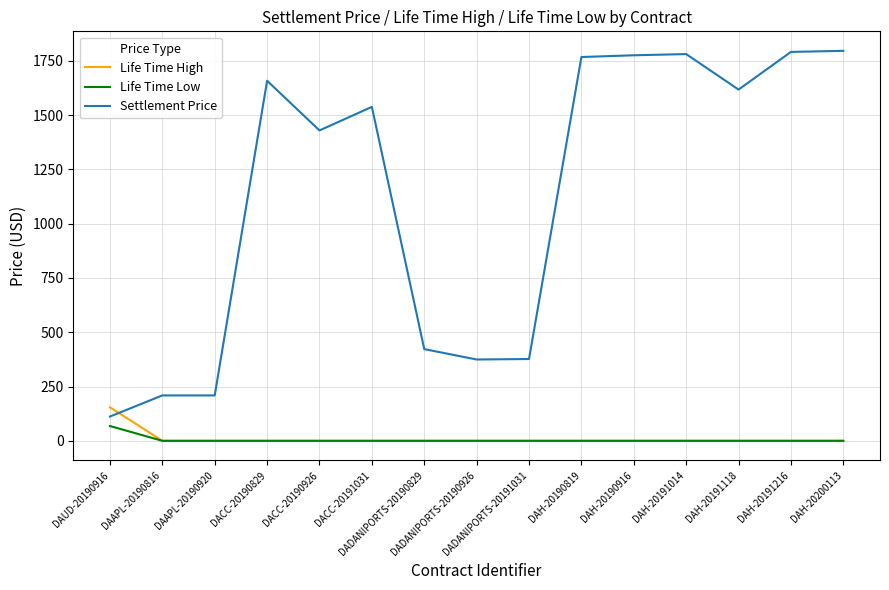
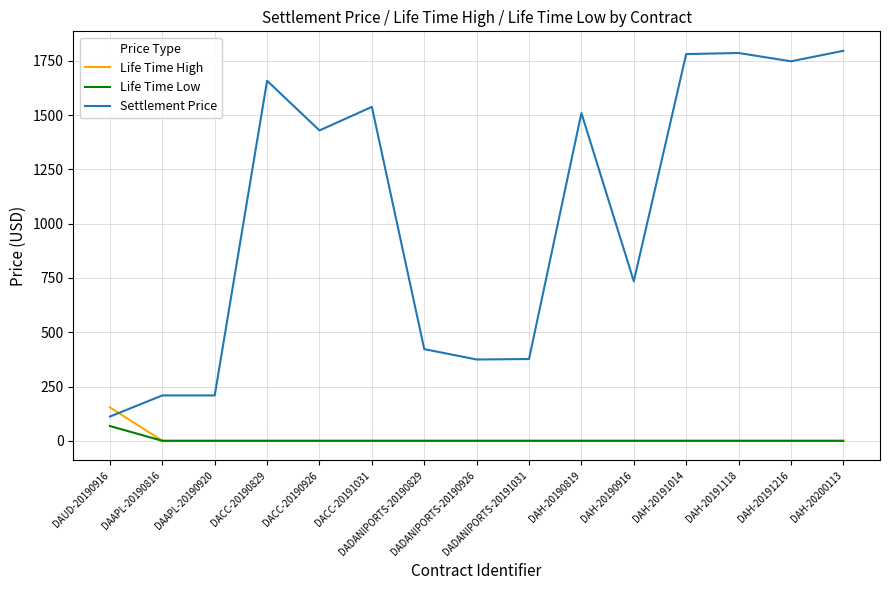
Settlement Price, DAH-20190819: 1770 -> 1510
Settlement Price, DAH-20190916: 1780 -> 730
Settlement Price, DAH-20191118: 1620 -> 1790
Settlement Price, DAH-20191216: 1790 -> 1750
